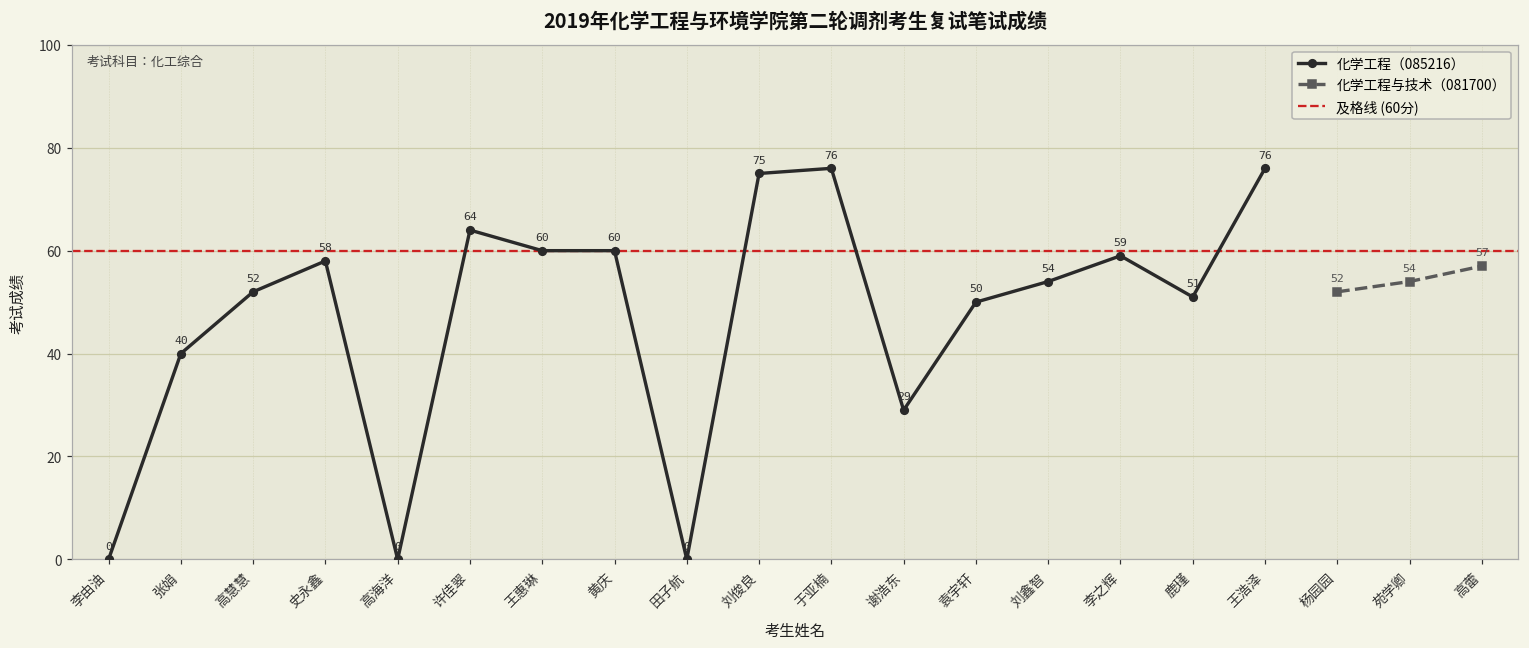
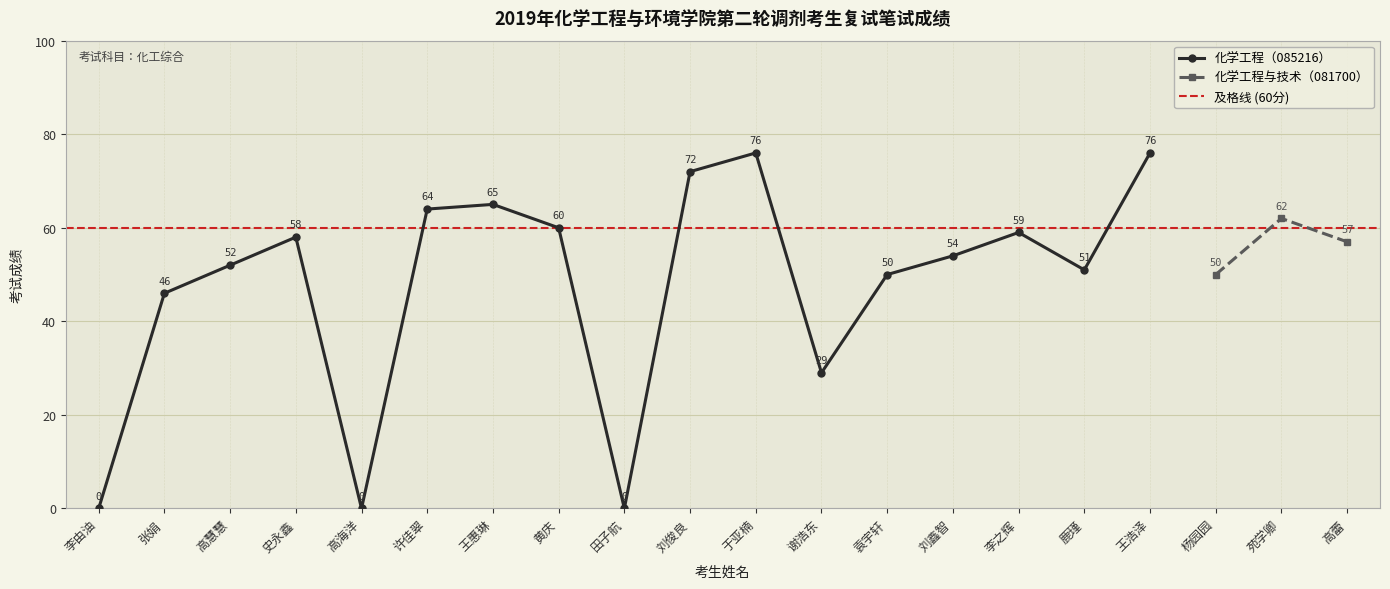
化学工程（085216）, 张娟: 40 -> 46
化学工程（085216）, 王惠琳: 60 -> 65
化学工程（085216）, 刘俊良: 75 -> 72
化学工程与技术（081700）, 杨园园: 52 -> 50
化学工程与技术（081700）, 苑学卿: 54 -> 62
